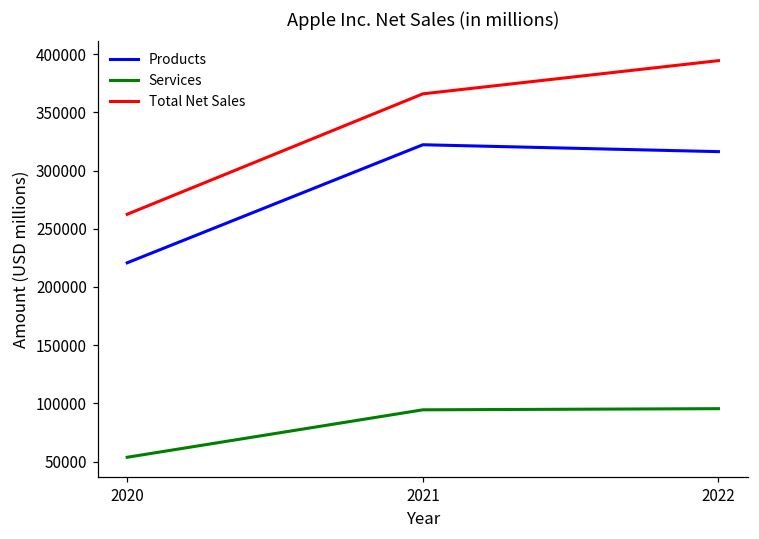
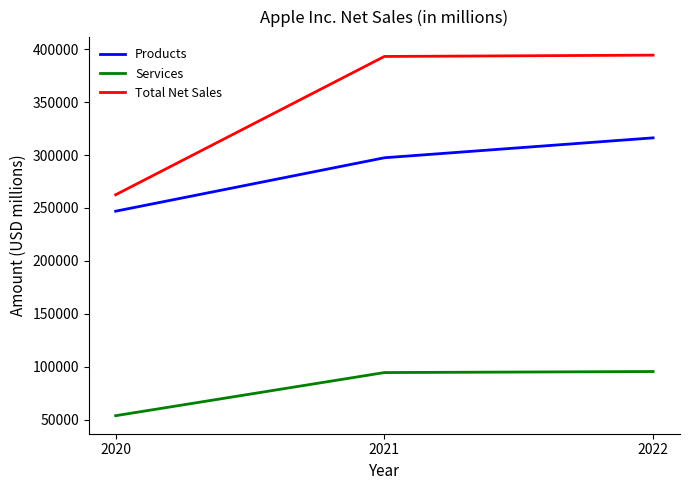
Products, 2020: 221000 -> 247000
Products, 2021: 322000 -> 297000
Total Net Sales, 2021: 366000 -> 393000
